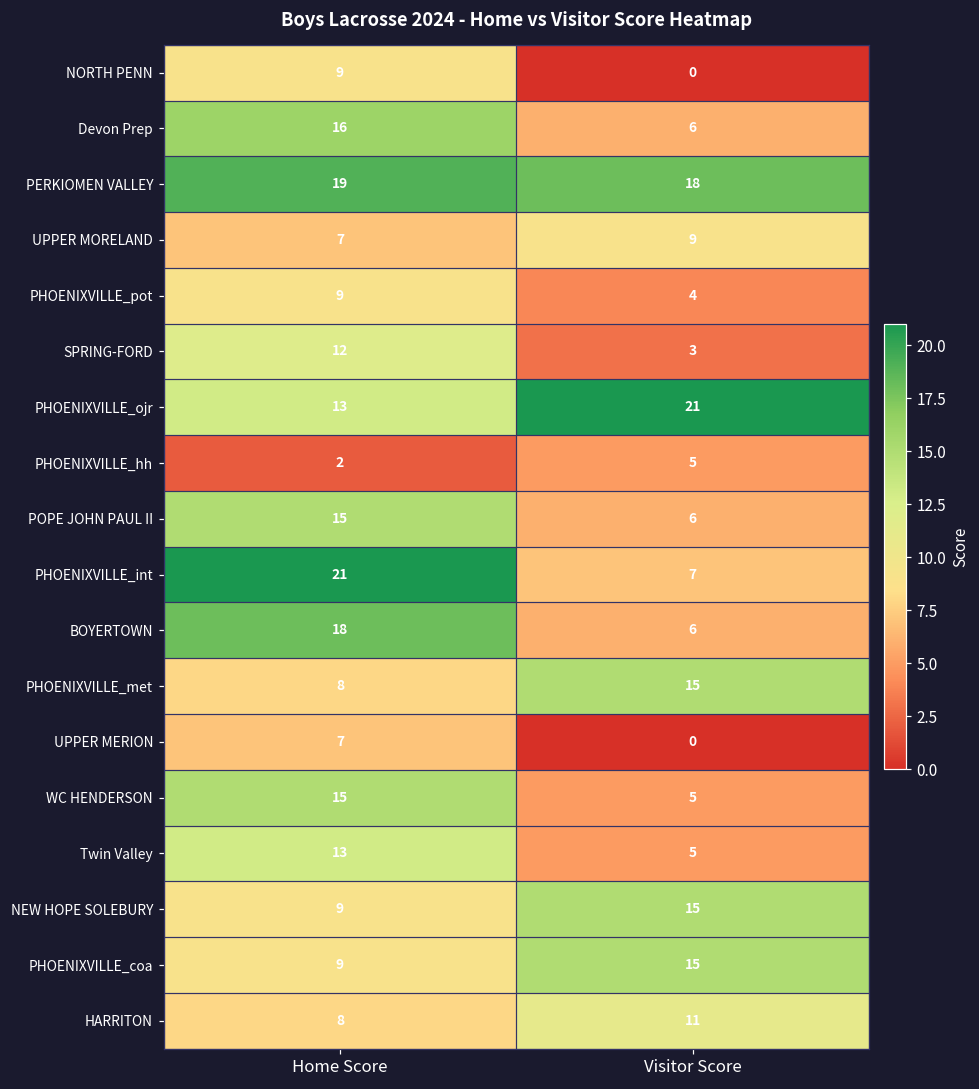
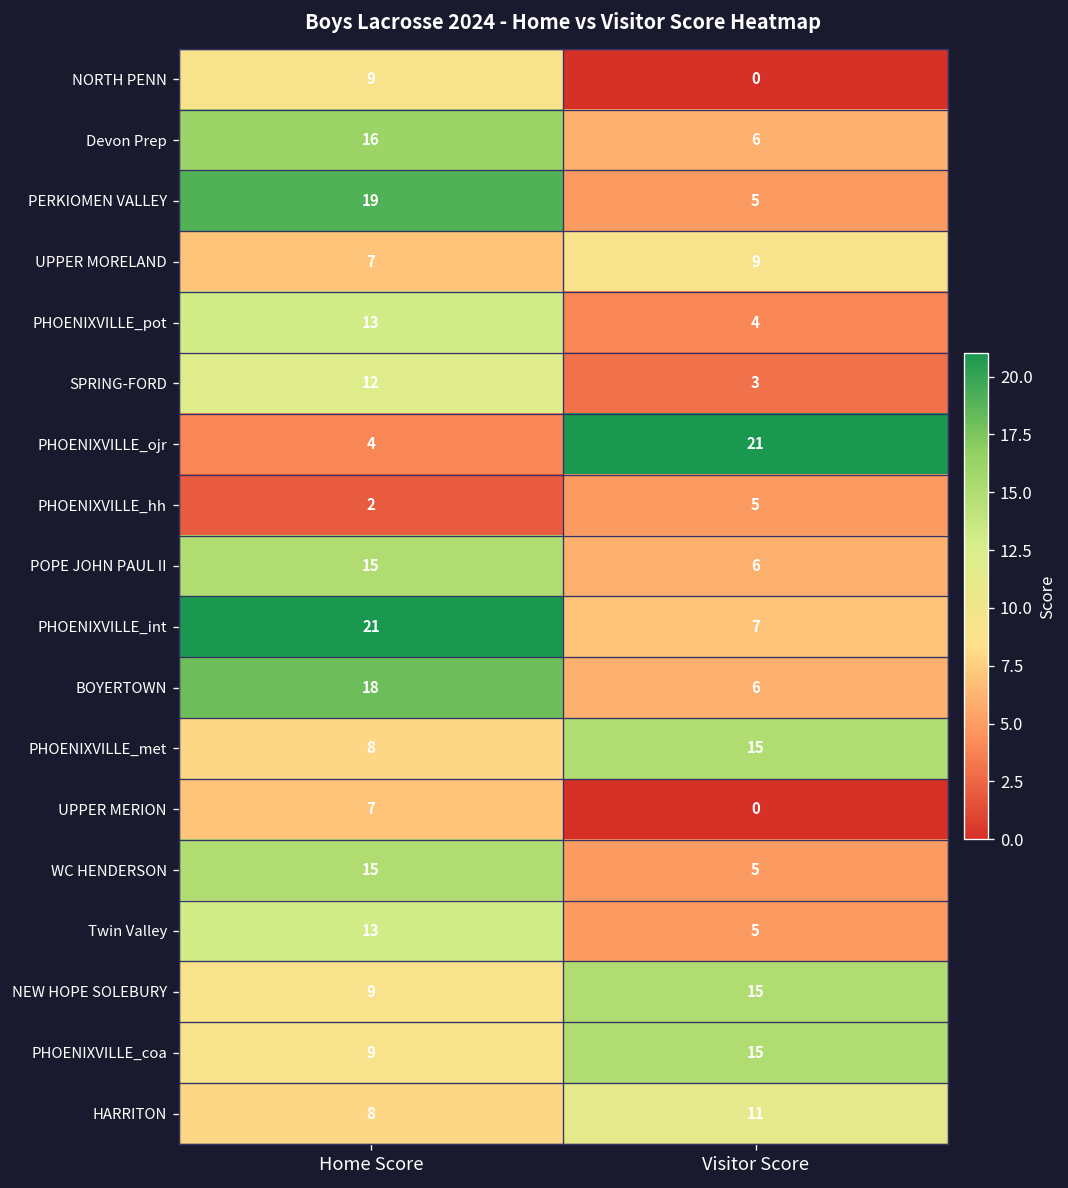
PERKIOMEN VALLEY, Visitor Score: 18 -> 5
PHOENIXVILLE_pot, Home Score: 9 -> 13
PHOENIXVILLE_ojr, Home Score: 13 -> 4
